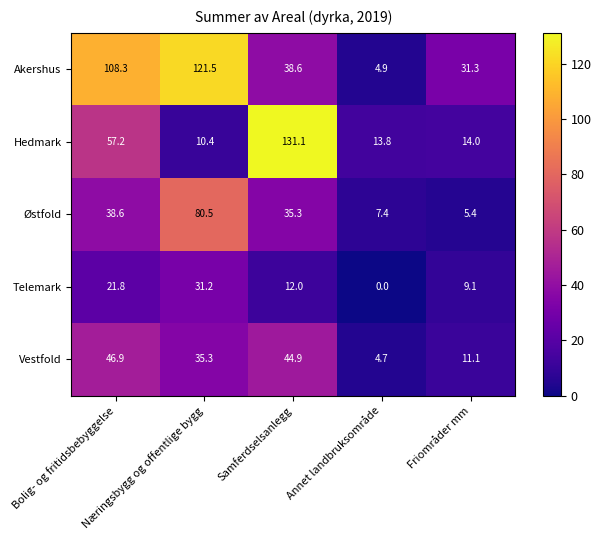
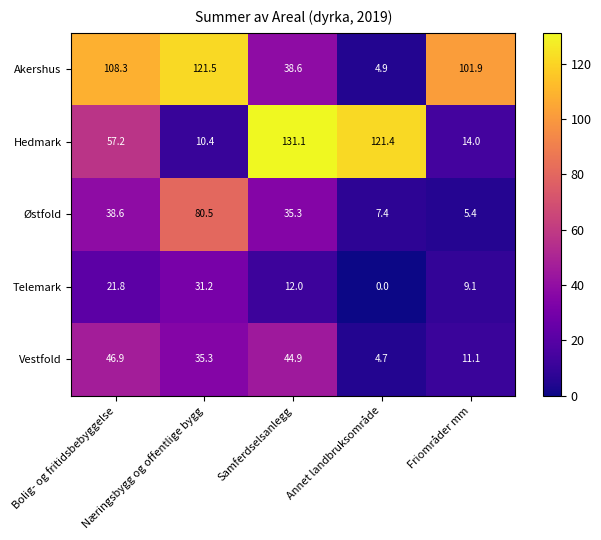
Akershus, Friområder mm: 31.3 -> 101.9
Hedmark, Annet landbruksområde: 13.8 -> 121.4
